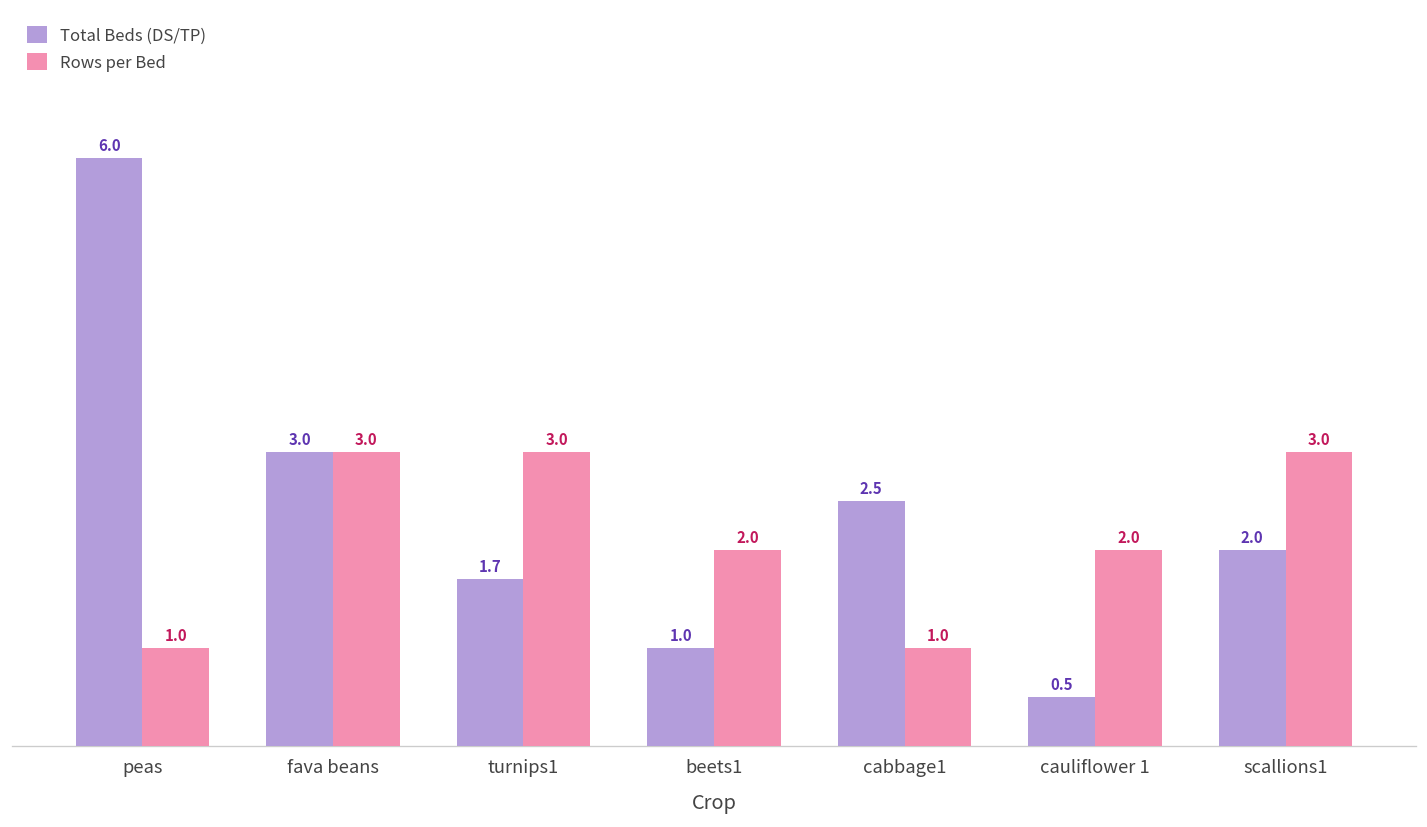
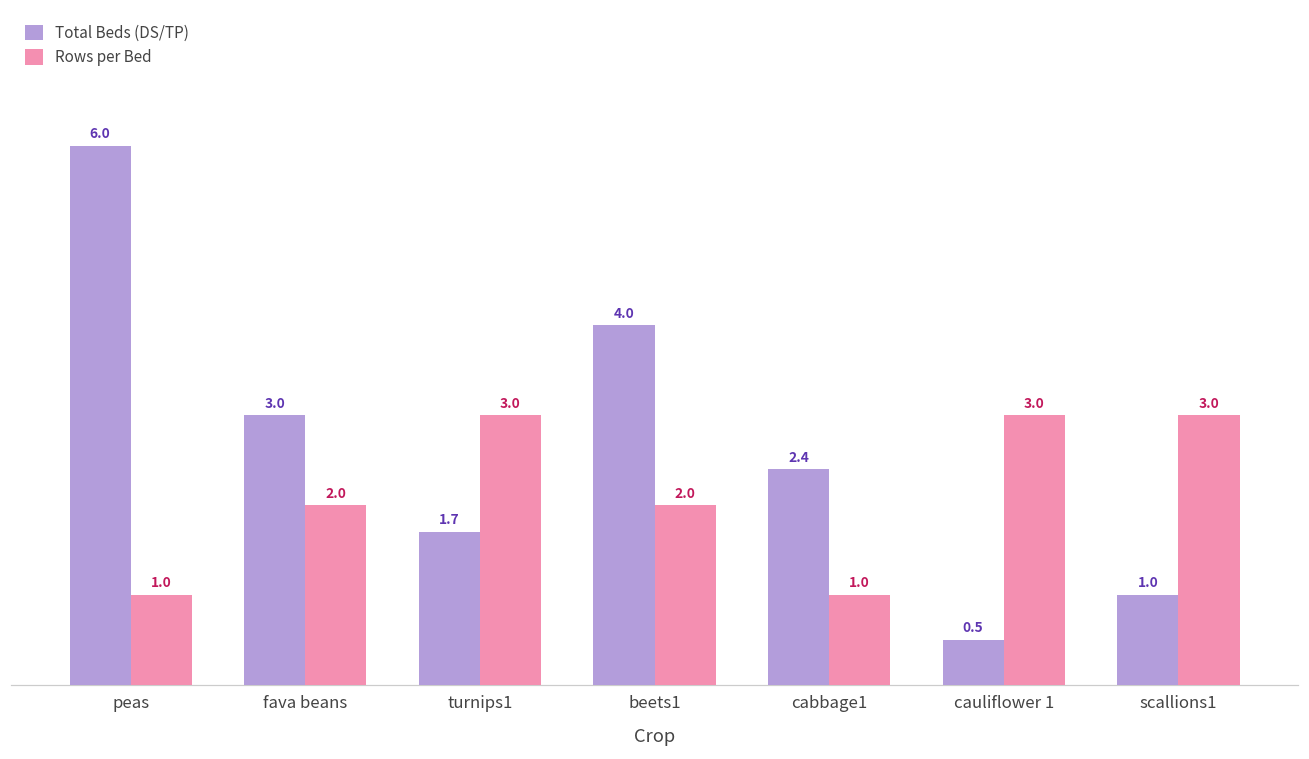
Rows per Bed, fava beans: 3.0 -> 2.0
Total Beds (DS/TP), beets1: 1.0 -> 4.0
Total Beds (DS/TP), cabbage1: 2.5 -> 2.4
Rows per Bed, cauliflower 1: 2.0 -> 3.0
Total Beds (DS/TP), scallions1: 2.0 -> 1.0
